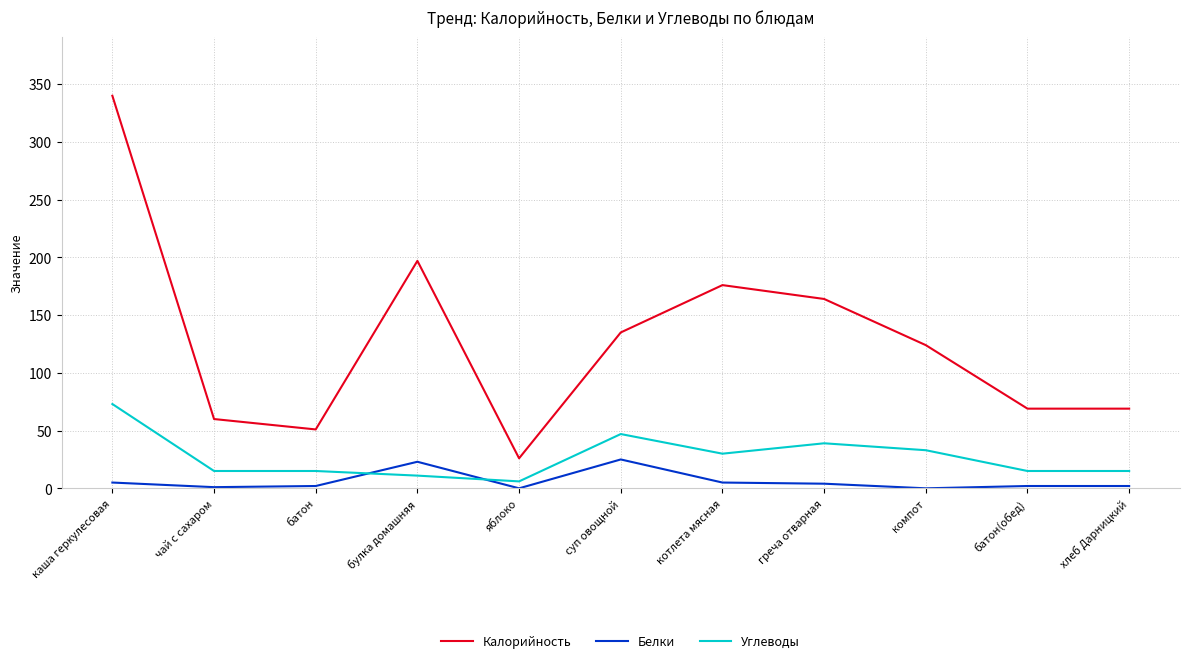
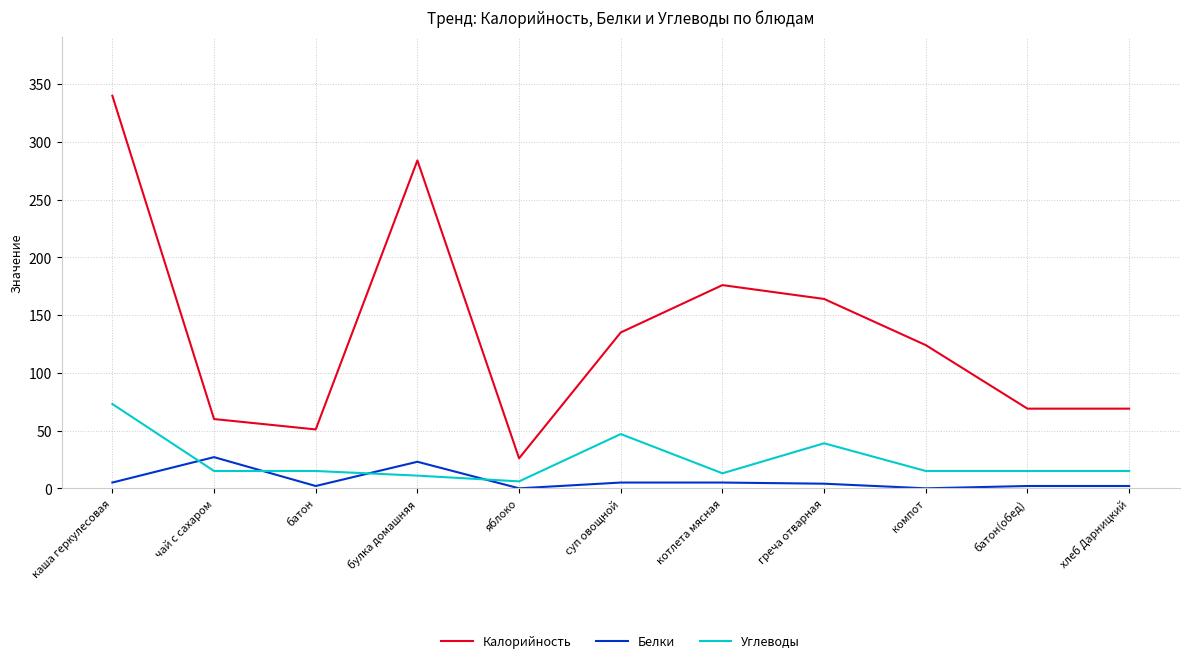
Белки, чай с сахаром: 1 -> 27
Калорийность, булка домашняя: 197 -> 284
Белки, суп овощной: 25 -> 5
Углеводы, котлета мясная: 30 -> 13
Углеводы, компот: 33 -> 15
